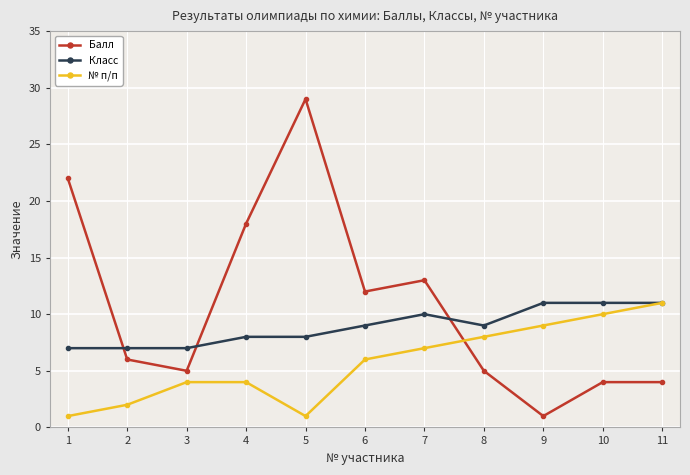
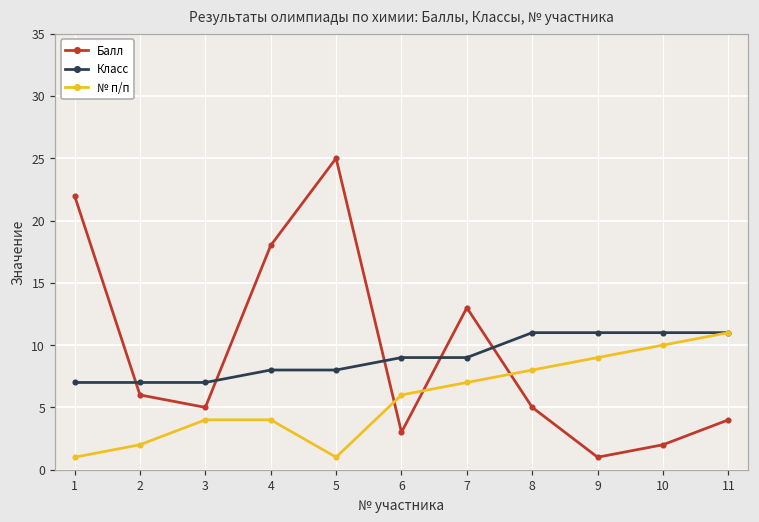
Балл, 5: 29 -> 25
Балл, 6: 12 -> 3
Класс, 7: 10 -> 9
Класс, 8: 9 -> 11
Балл, 10: 4 -> 2
